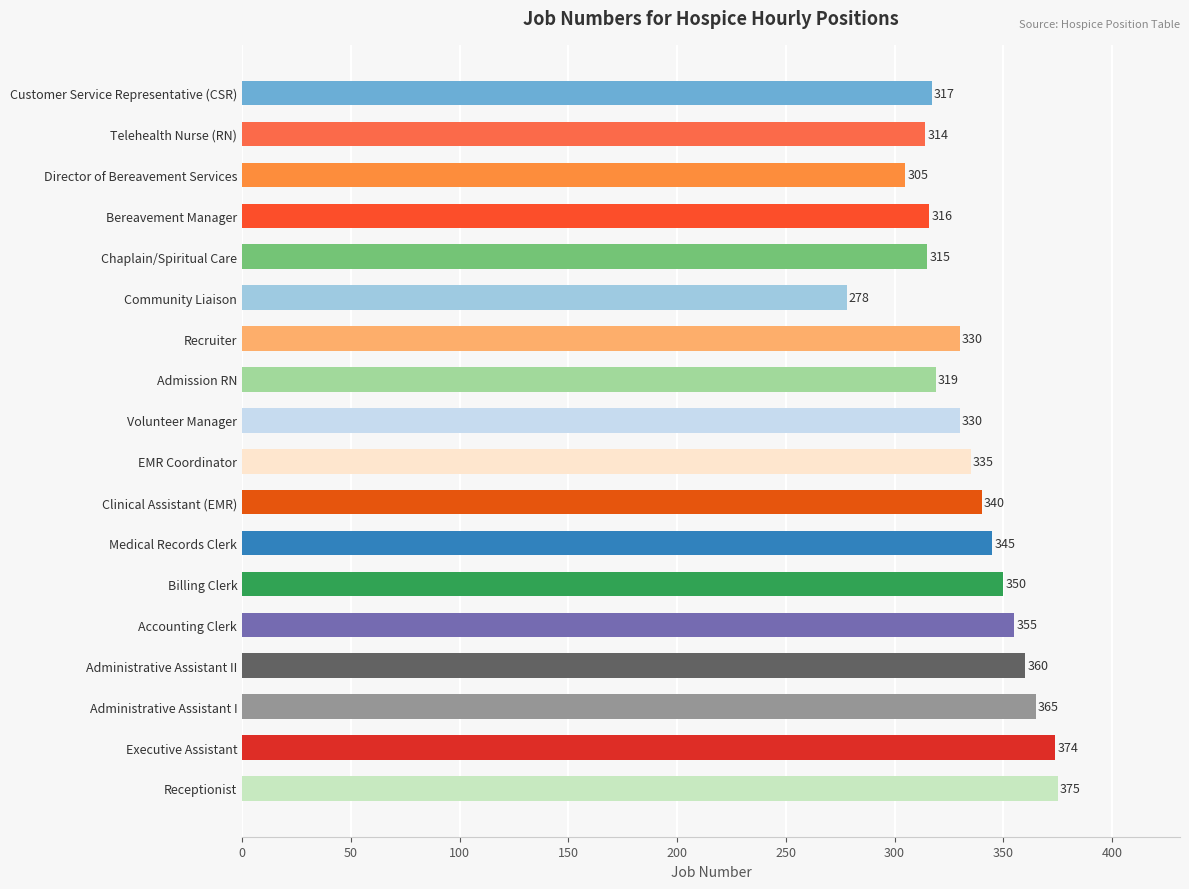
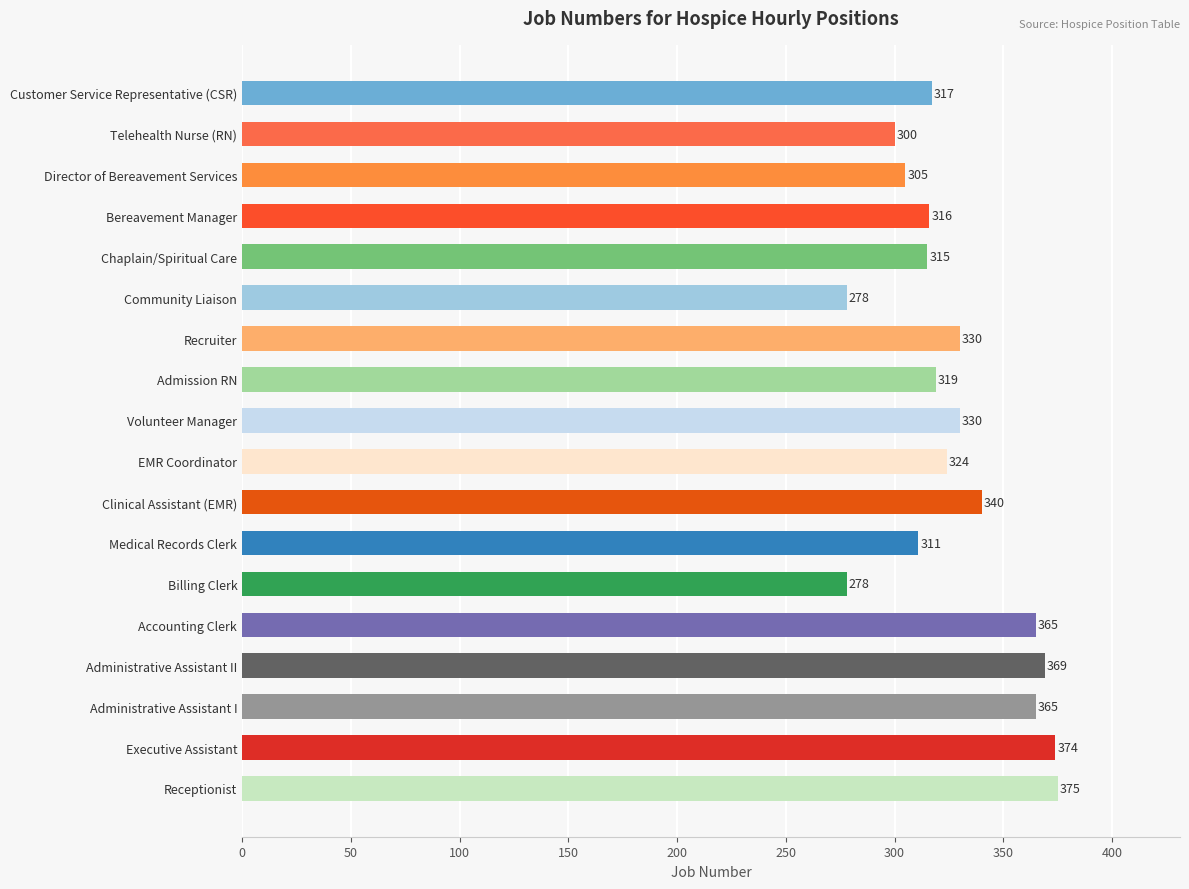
Telehealth Nurse (RN): 314 -> 300
EMR Coordinator: 335 -> 324
Medical Records Clerk: 345 -> 311
Billing Clerk: 350 -> 278
Accounting Clerk: 355 -> 365
Administrative Assistant II: 360 -> 369
